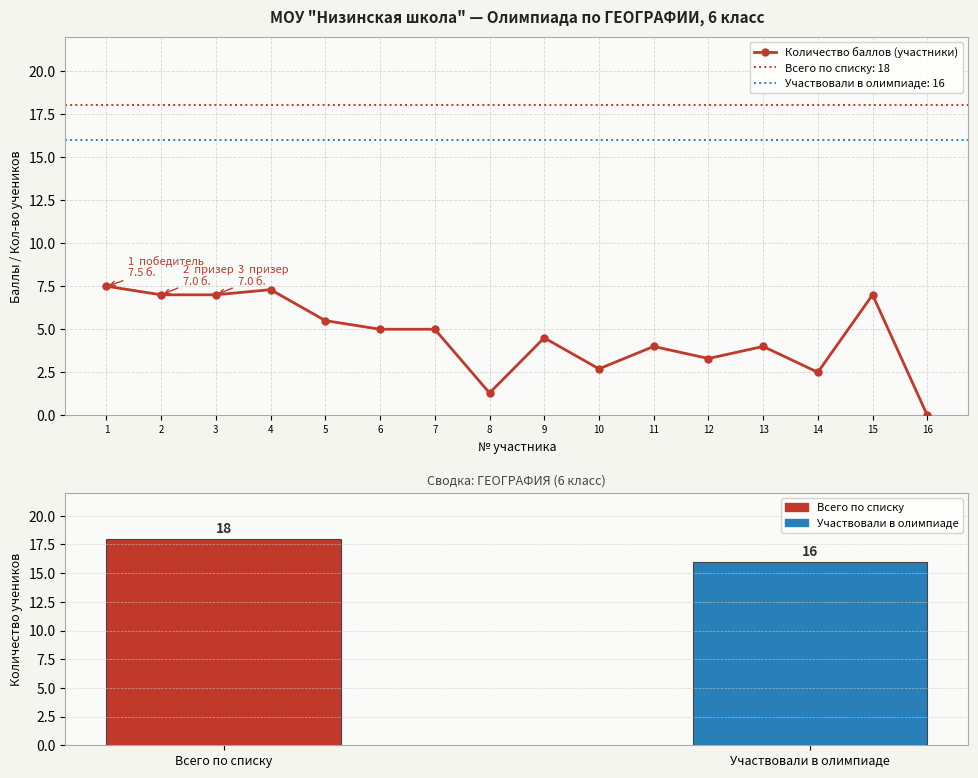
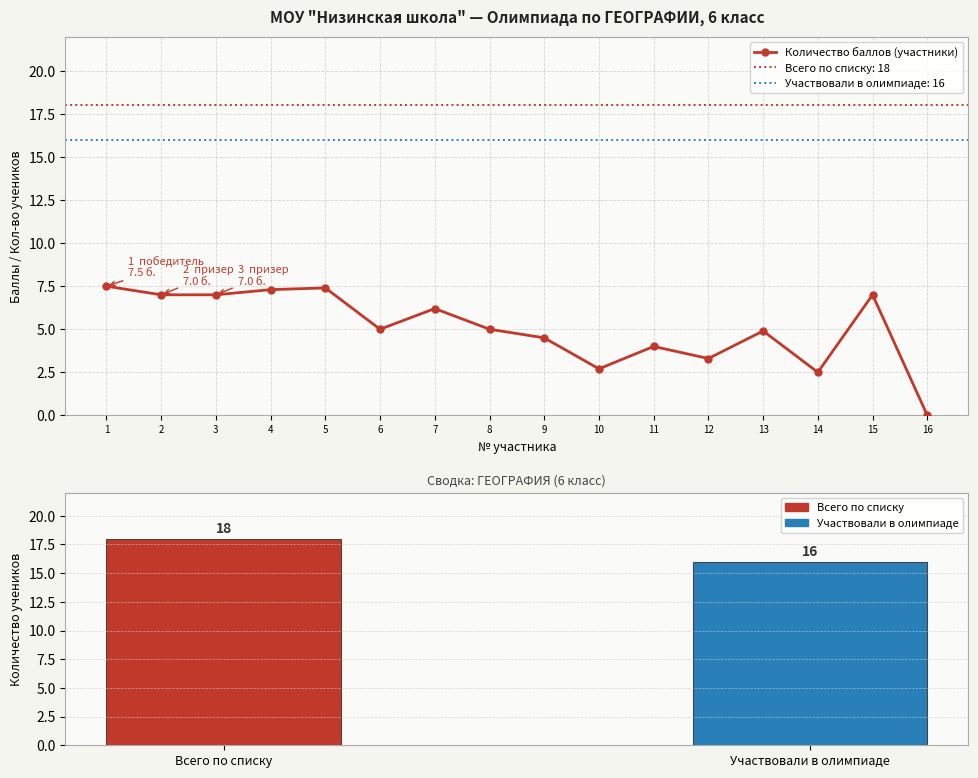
МОУ "Низинская школа" — Олимпиада по ГЕОГРАФИИ, 6 класс, 5: 5.5 -> 7.4
МОУ "Низинская школа" — Олимпиада по ГЕОГРАФИИ, 6 класс, 7: 5.0 -> 6.2
МОУ "Низинская школа" — Олимпиада по ГЕОГРАФИИ, 6 класс, 8: 1.3 -> 5.0
МОУ "Низинская школа" — Олимпиада по ГЕОГРАФИИ, 6 класс, 13: 4.0 -> 4.9
